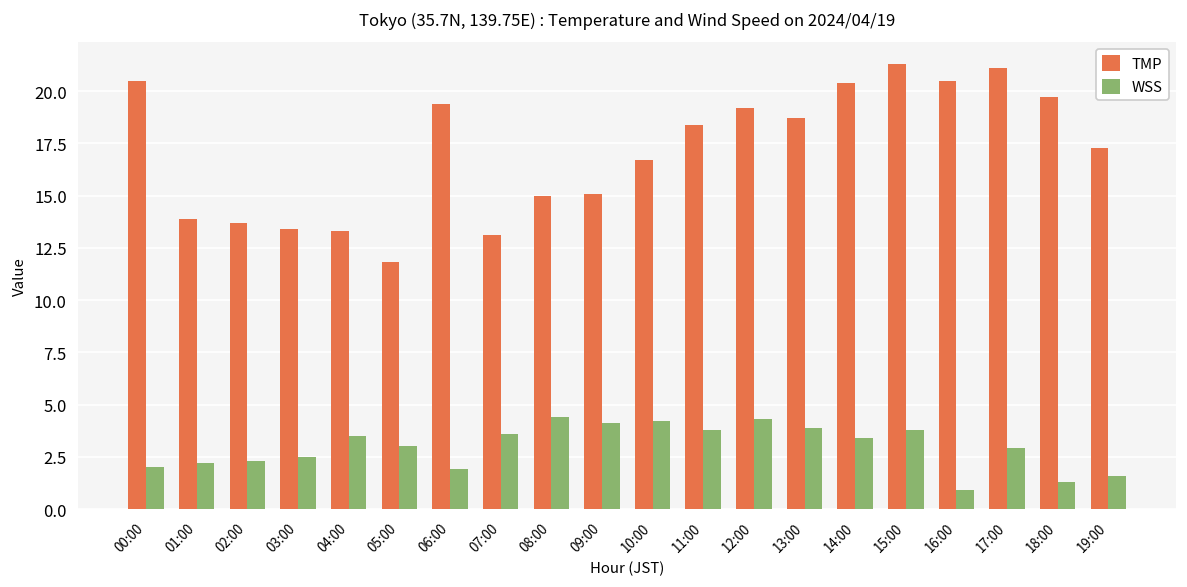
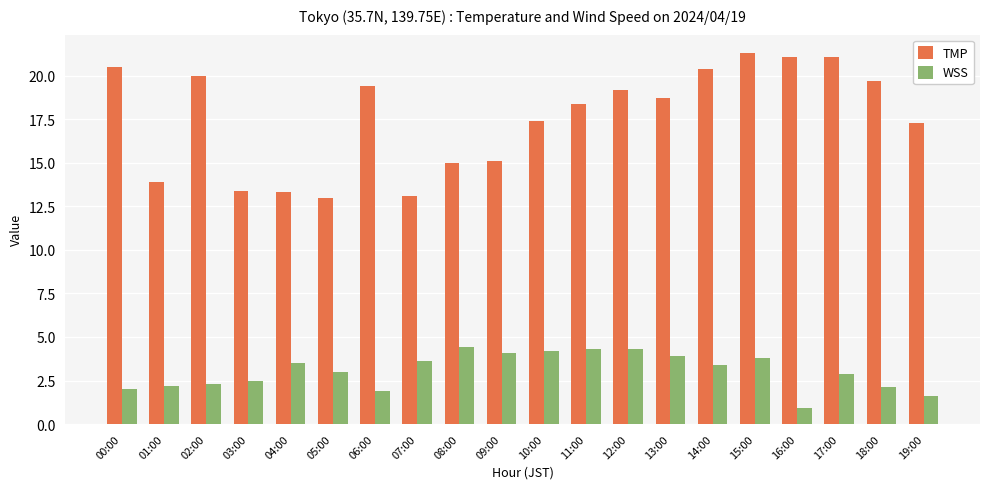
TMP, 02:00: 13.7 -> 20.0
TMP, 05:00: 11.8 -> 13.0
TMP, 10:00: 16.7 -> 17.4
WSS, 11:00: 3.8 -> 4.3
TMP, 16:00: 20.5 -> 21.1
WSS, 18:00: 1.3 -> 2.1
